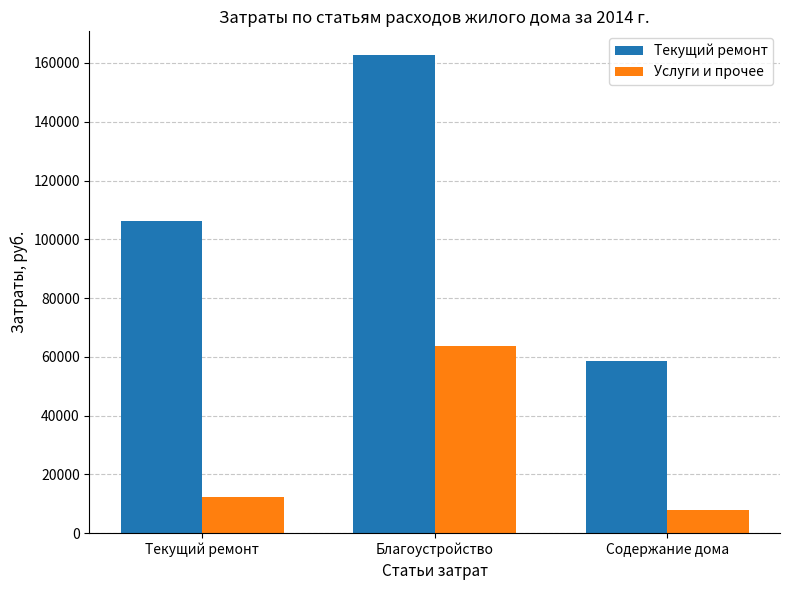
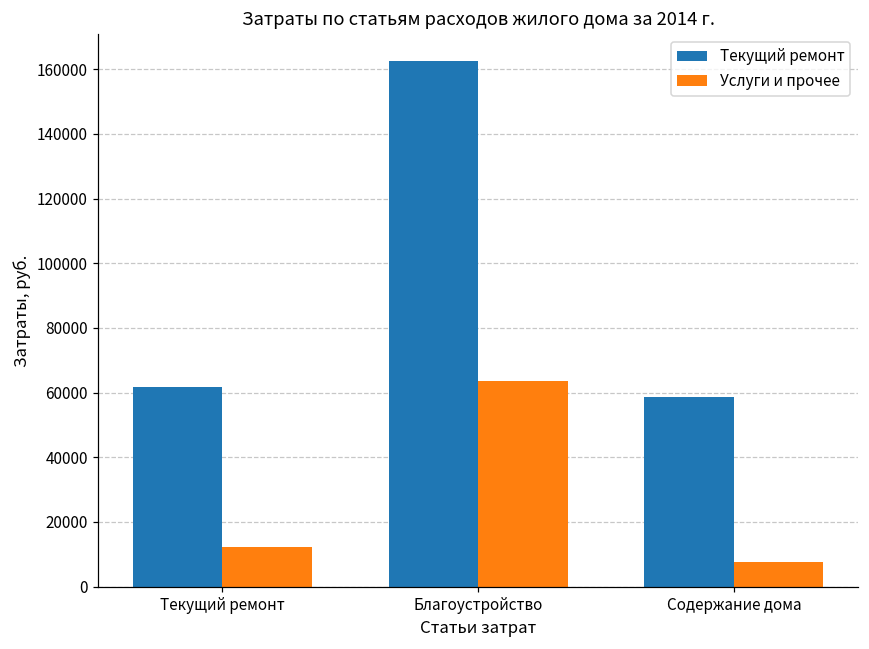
Текущий ремонт, Текущий ремонт: 106000 -> 62000
